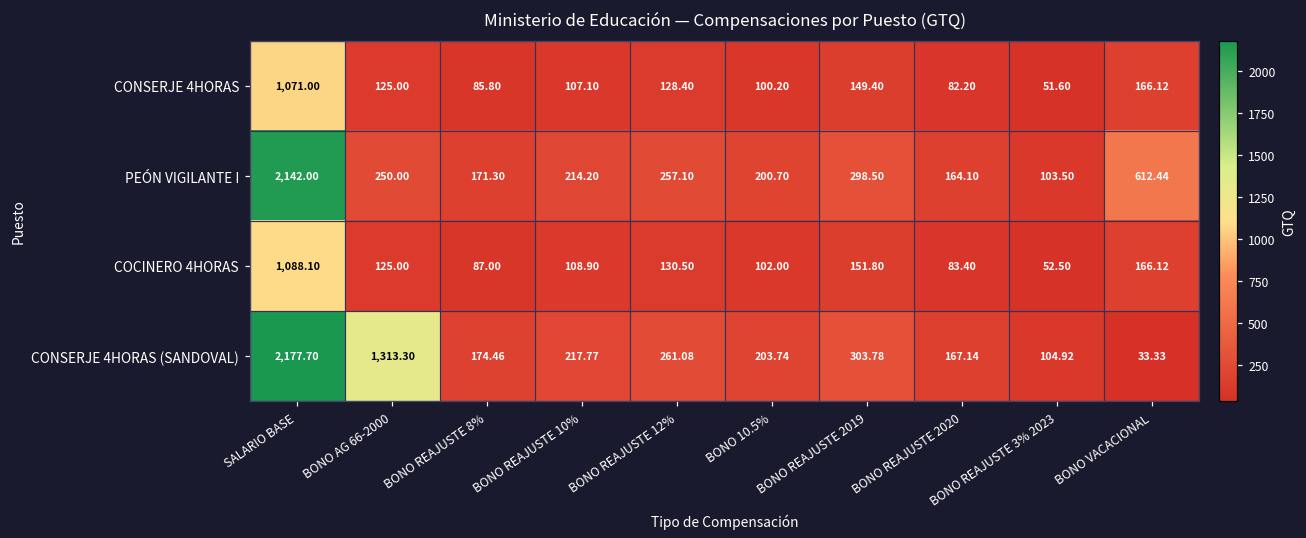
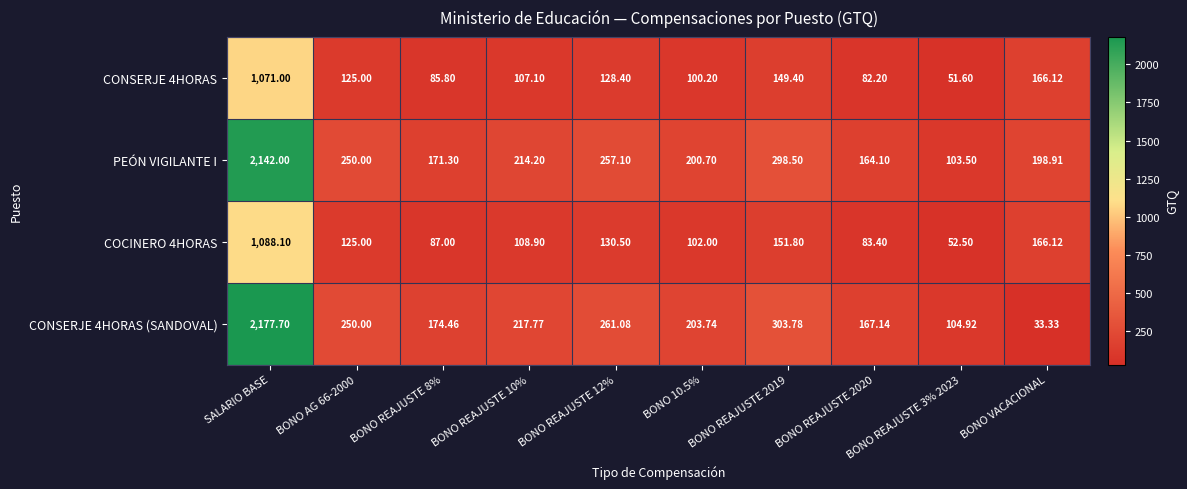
PEÓN VIGILANTE I, BONO VACACIONAL: 612.44 -> 198.91
CONSERJE 4HORAS (SANDOVAL), BONO AG 66-2000: 1,313.30 -> 250.00
